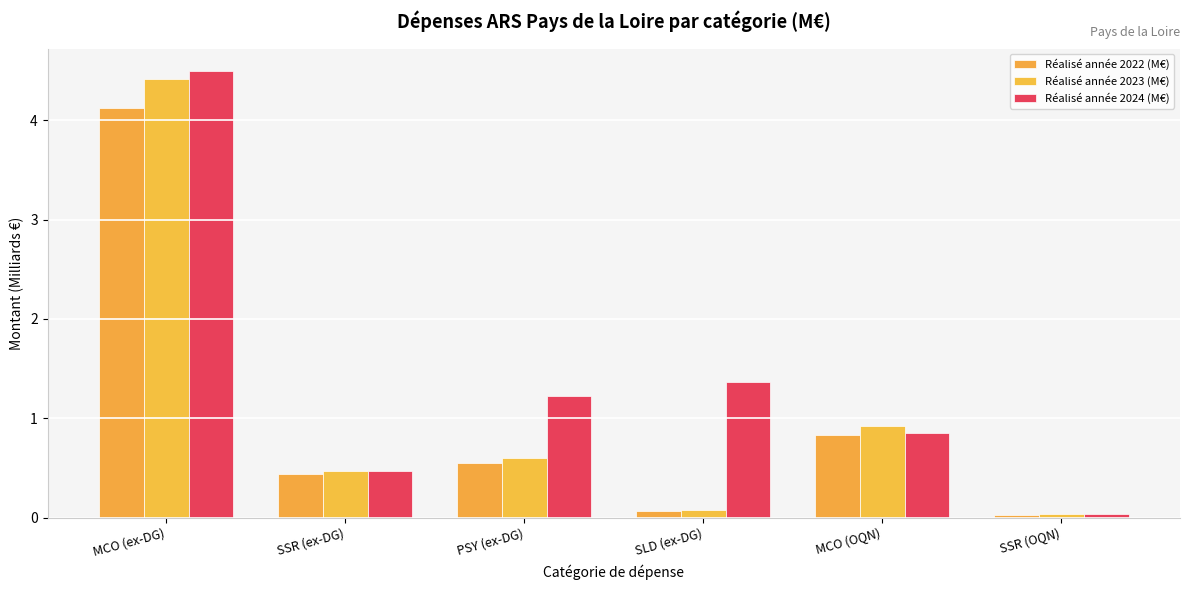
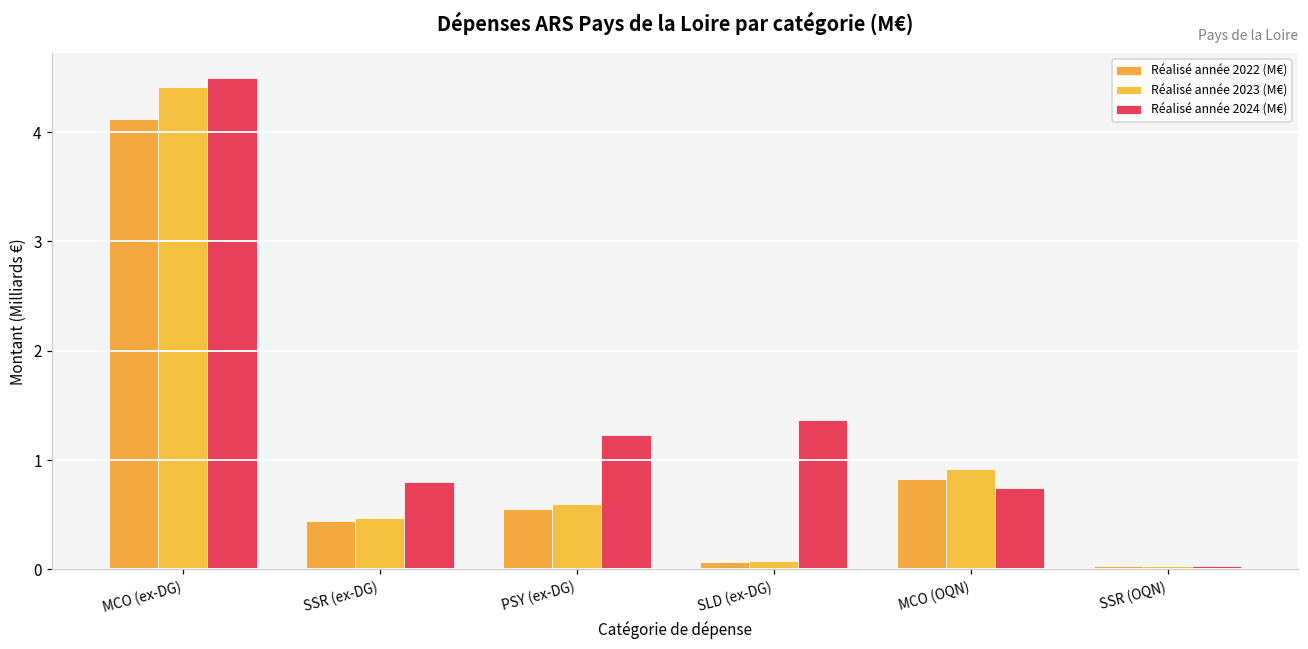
Réalisé année 2024 (M€), SSR (ex-DG): 0.5 -> 0.8
Réalisé année 2024 (M€), MCO (OQN): 0.8 -> 0.7
